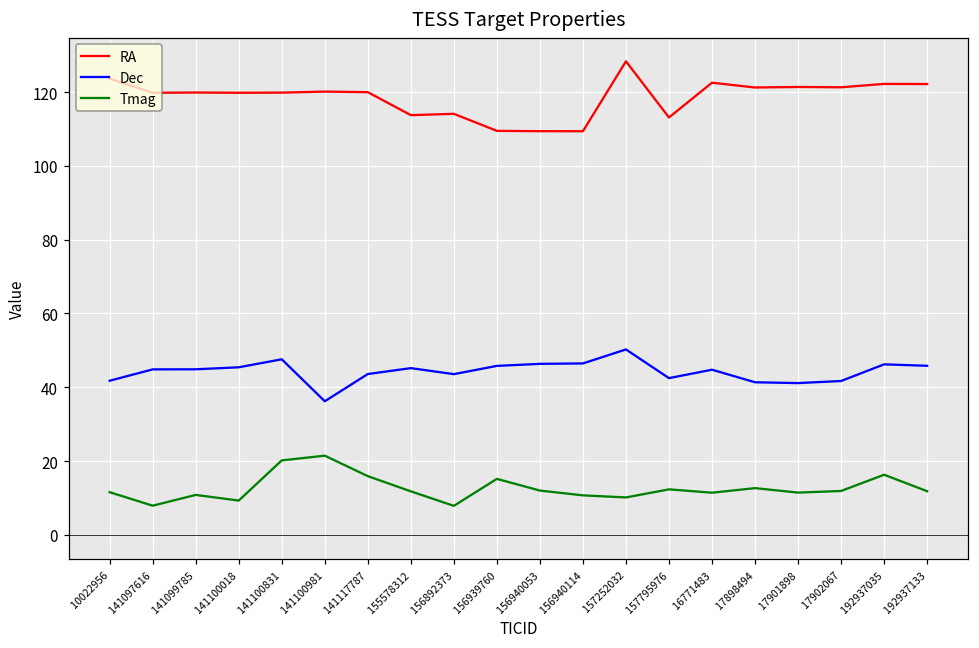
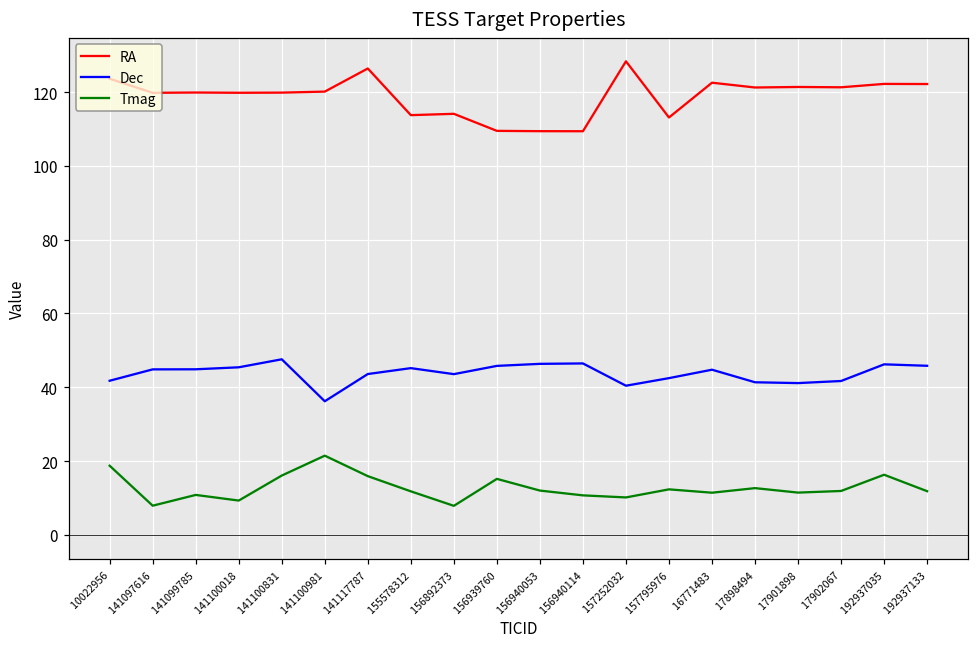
Tmag, 10022956: 12 -> 19
Tmag, 141100831: 20 -> 16
RA, 141117787: 120 -> 126
Dec, 157252032: 50 -> 40
